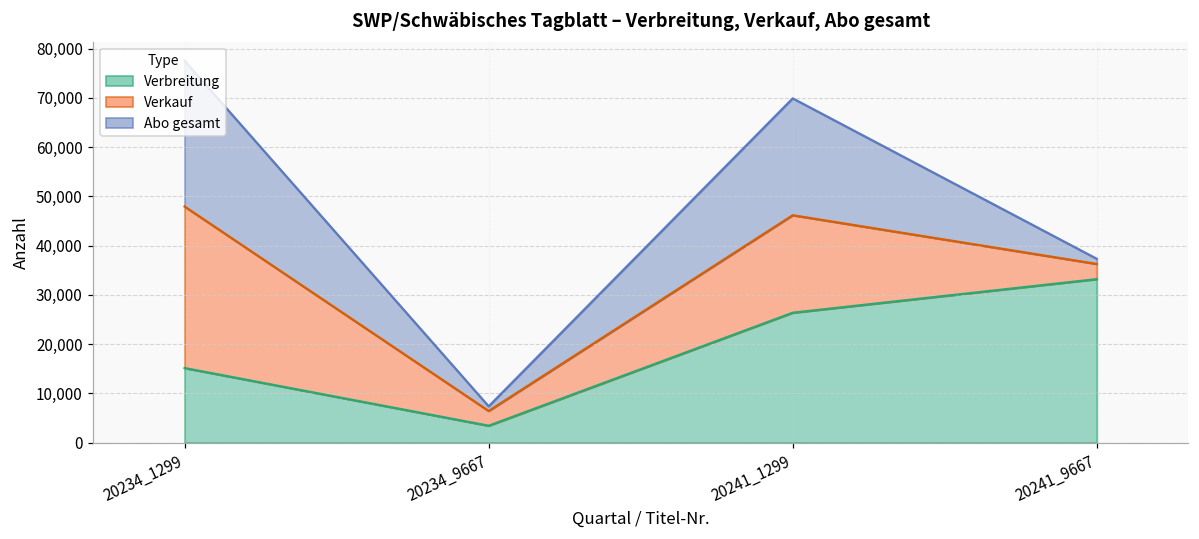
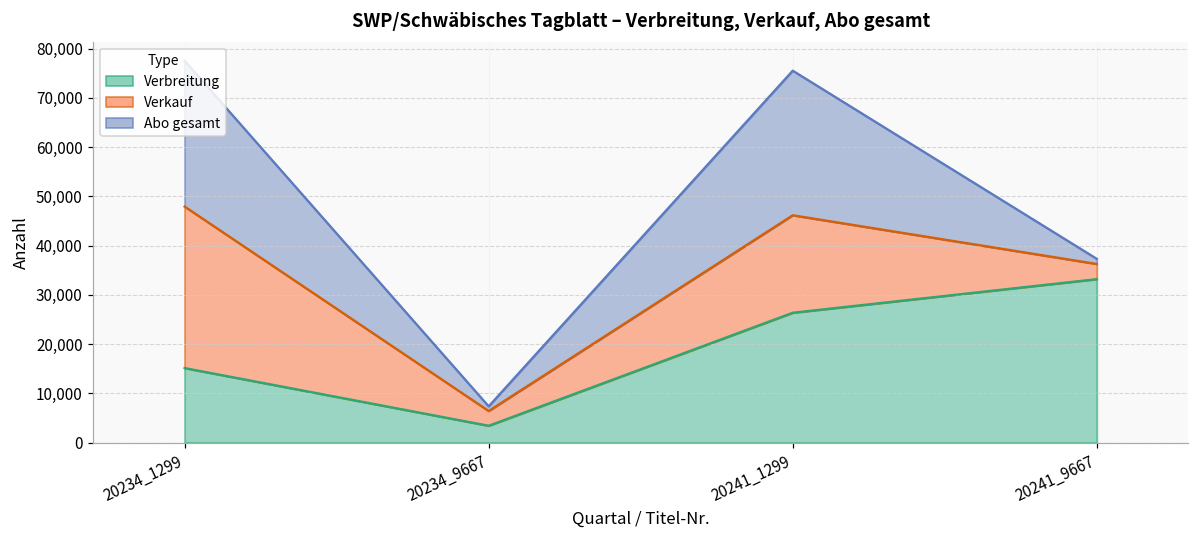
Abo gesamt, 20241_1299: 24,000 -> 29,000
